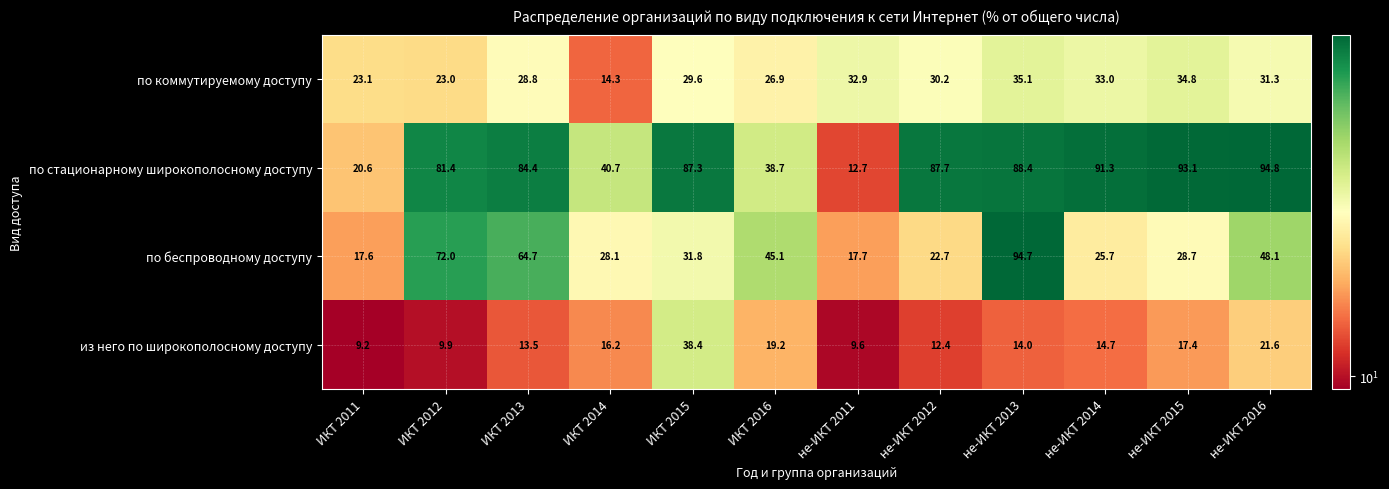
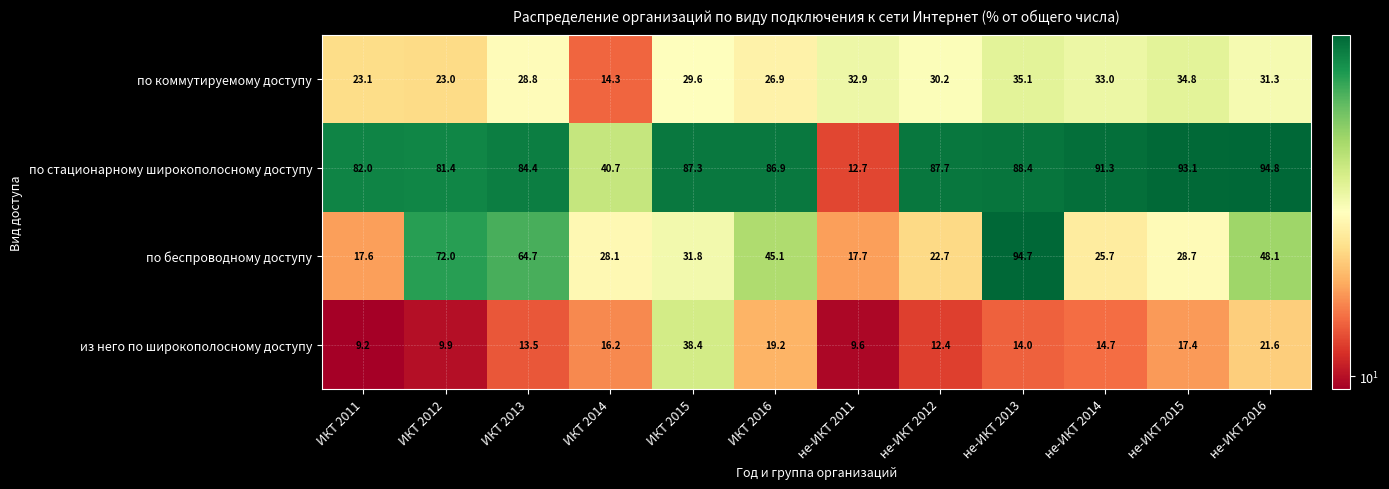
по стационарному широкополосному доступу, ИКТ 2011: 20.6 -> 82.0
по стационарному широкополосному доступу, ИКТ 2016: 38.7 -> 86.9
